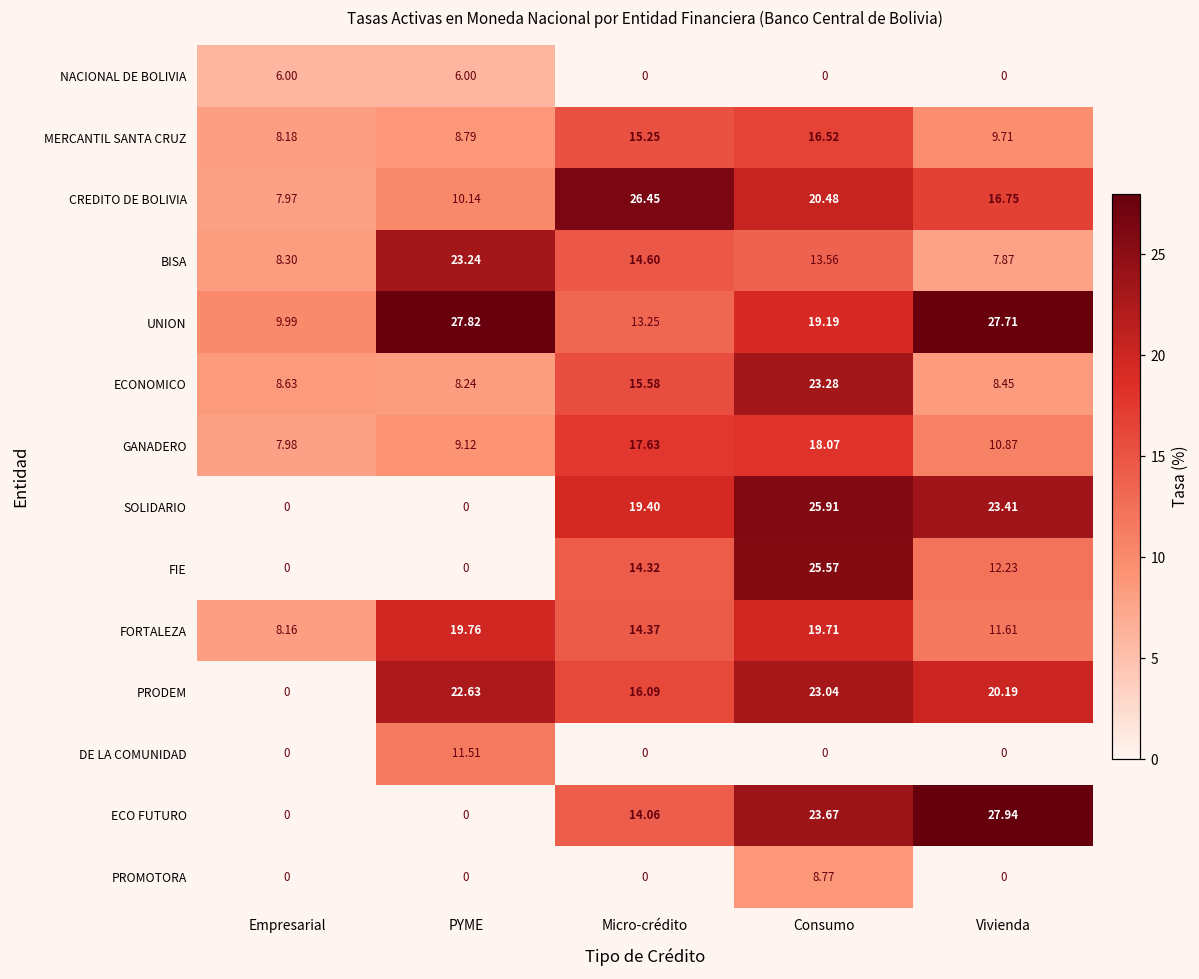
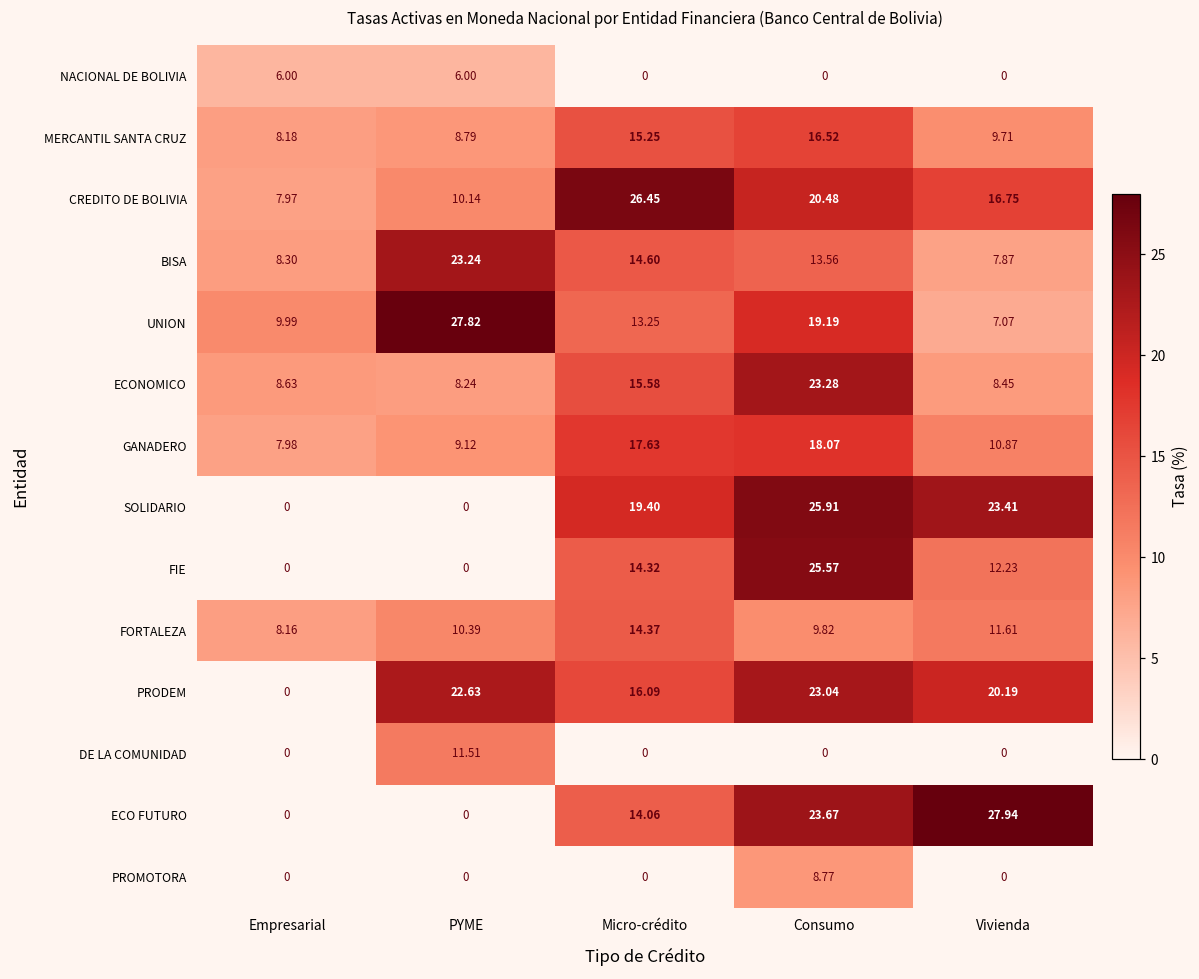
UNION, Vivienda: 27.71 -> 7.07
FORTALEZA, PYME: 19.76 -> 10.39
FORTALEZA, Consumo: 19.71 -> 9.82
